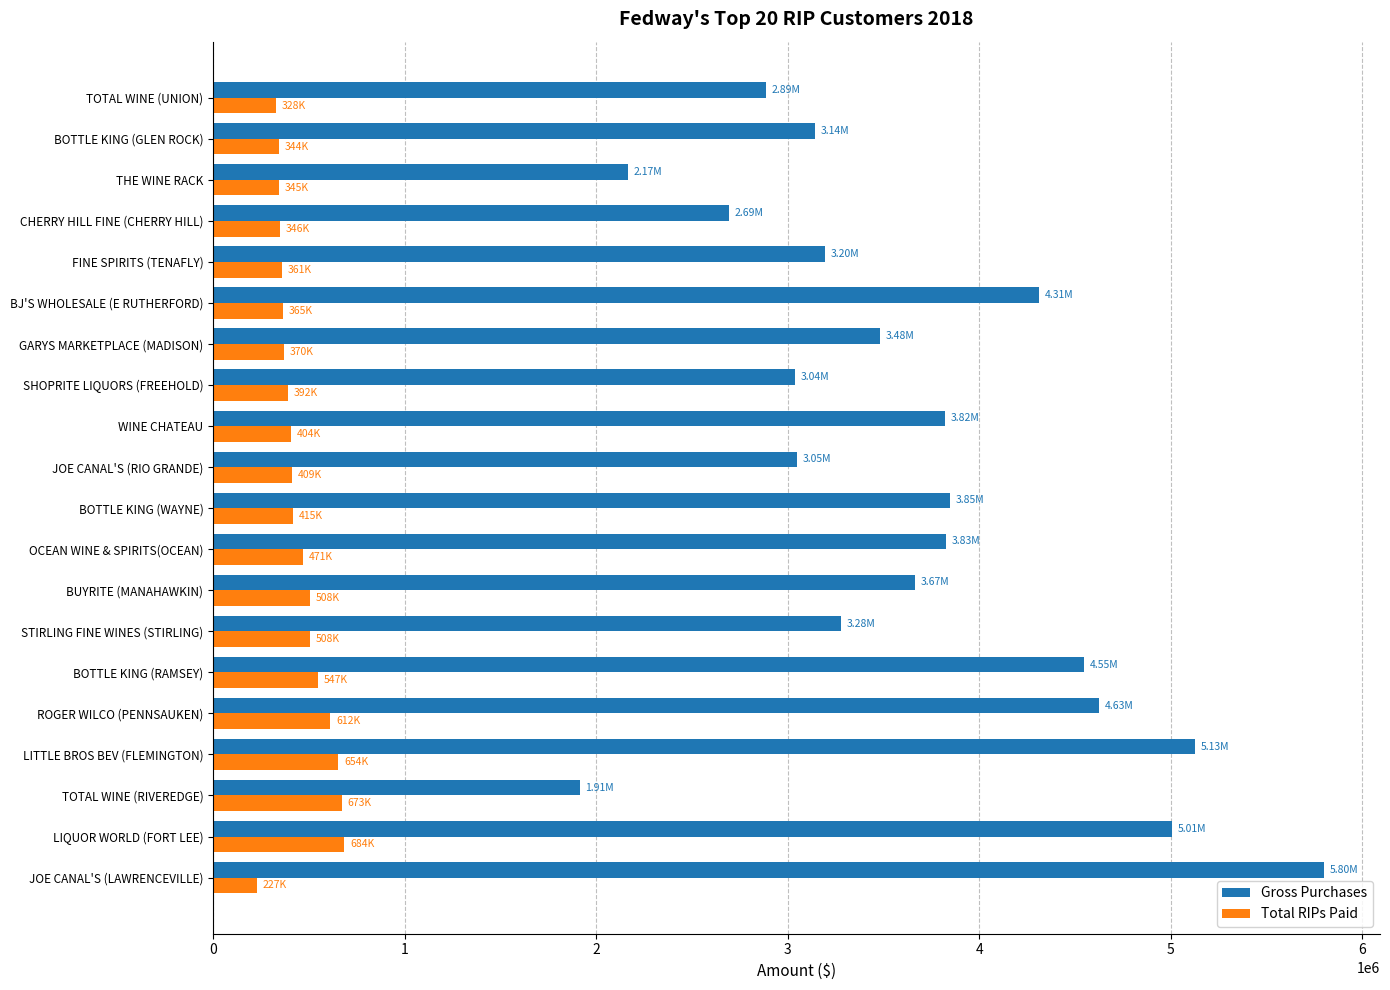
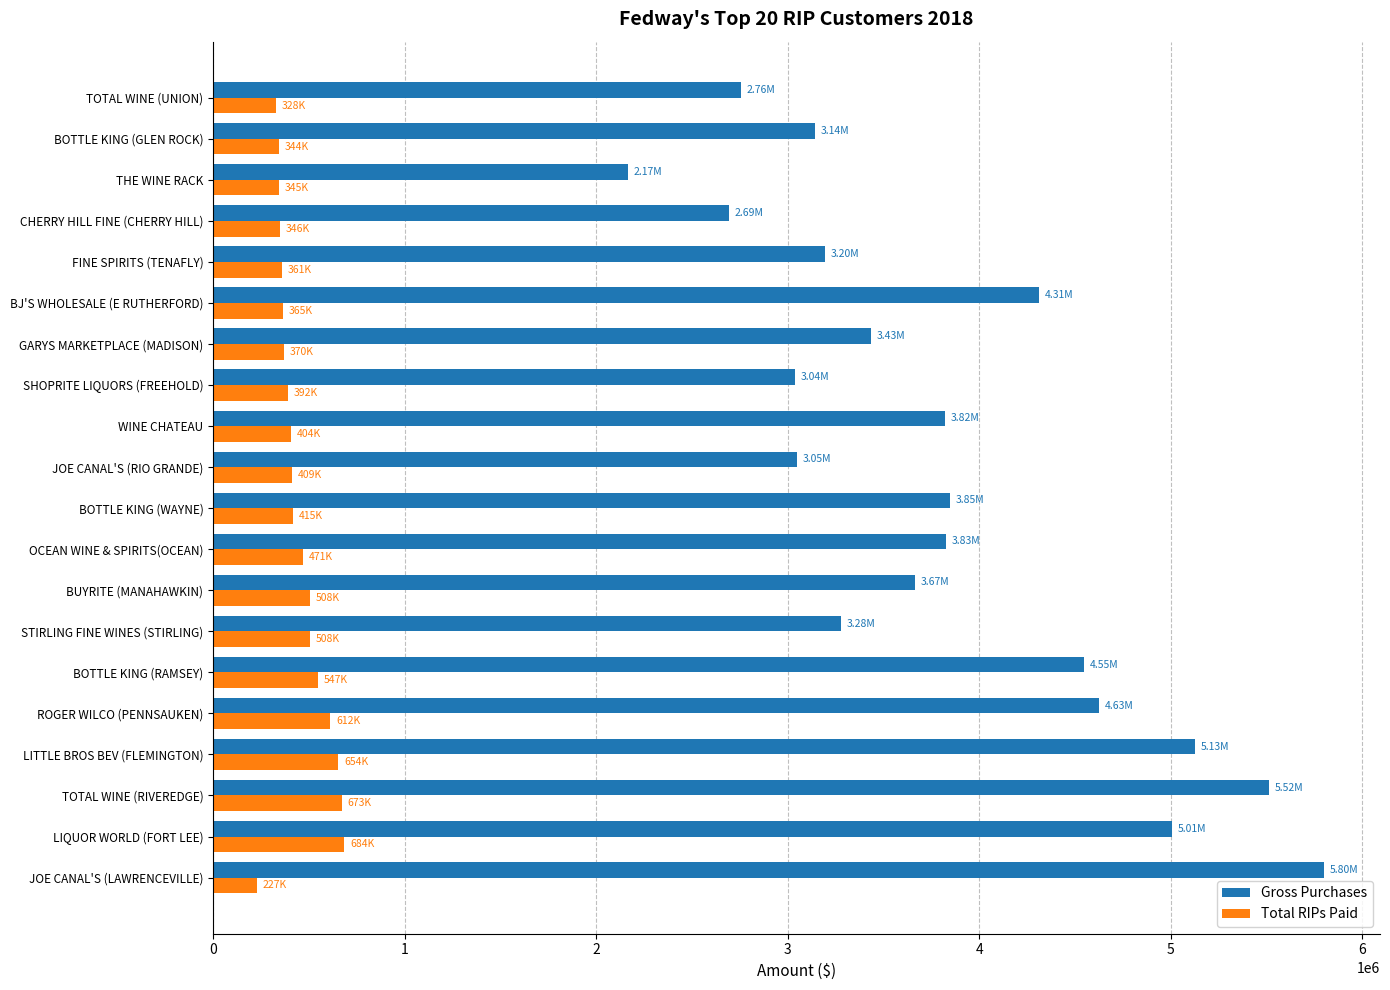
Gross Purchases, TOTAL WINE (UNION): 2.89M -> 2.76M
Gross Purchases, GARYS MARKETPLACE (MADISON): 3.48M -> 3.43M
Gross Purchases, TOTAL WINE (RIVEREDGE): 1.91M -> 5.52M
